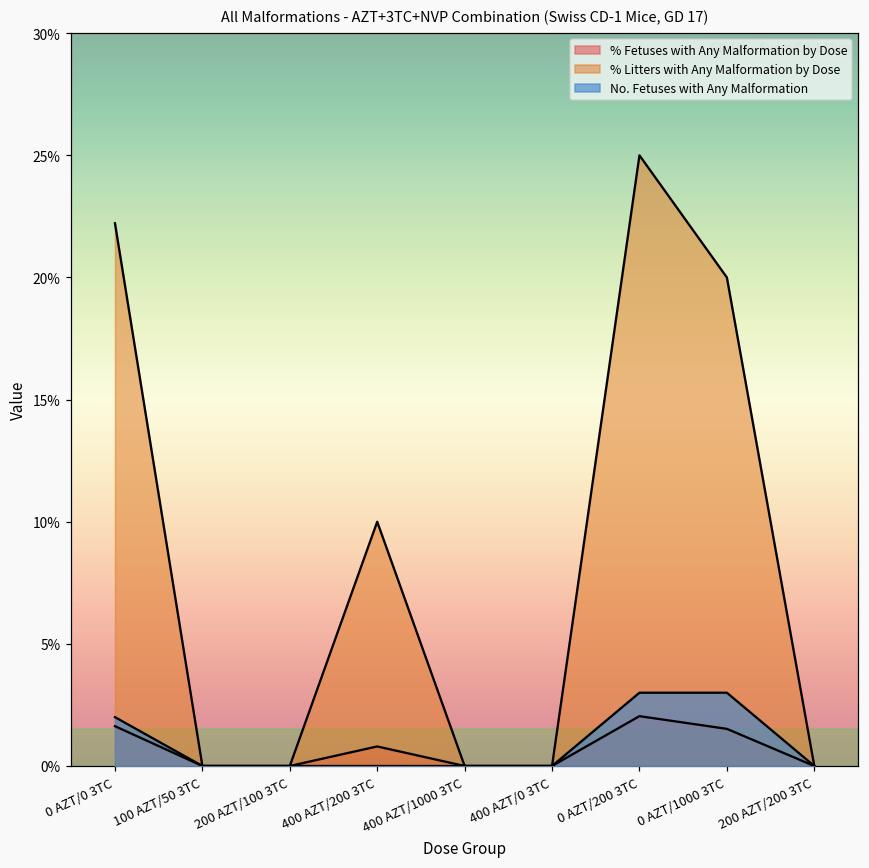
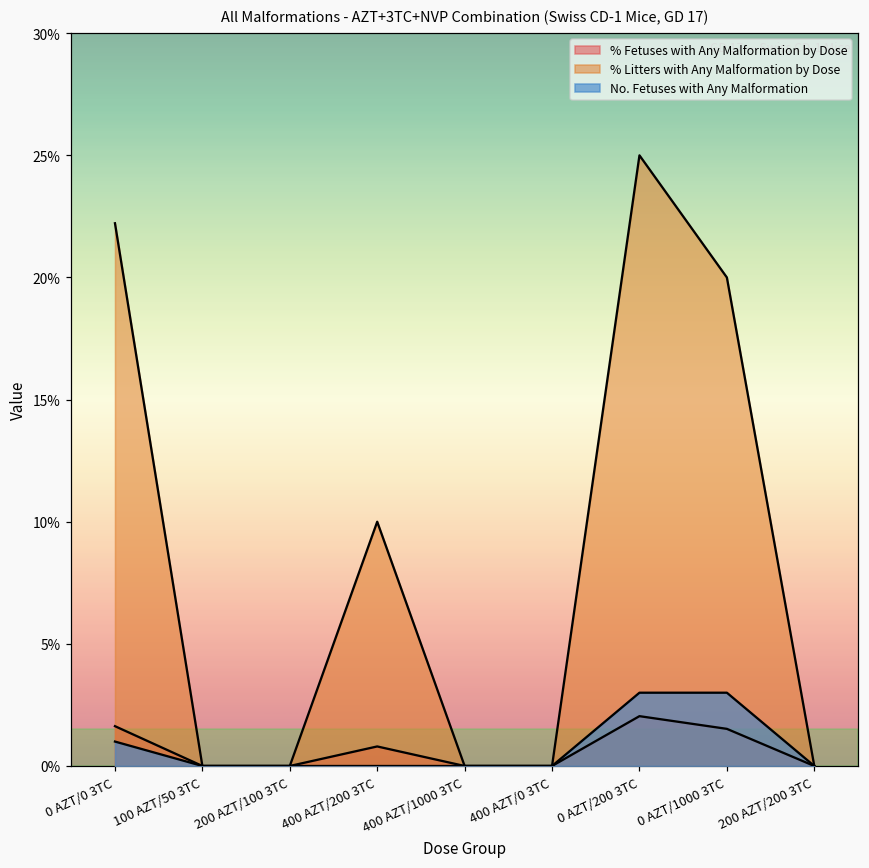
No. Fetuses with Any Malformation, 0 AZT/0 3TC: 2% -> 1%
